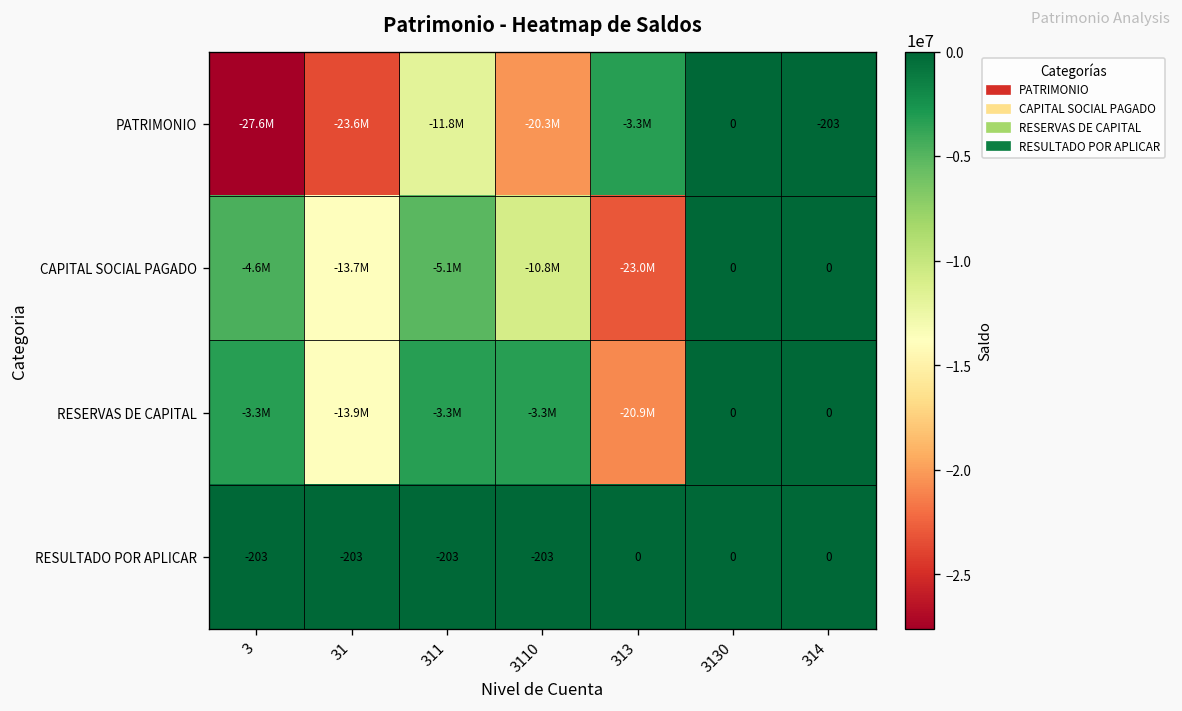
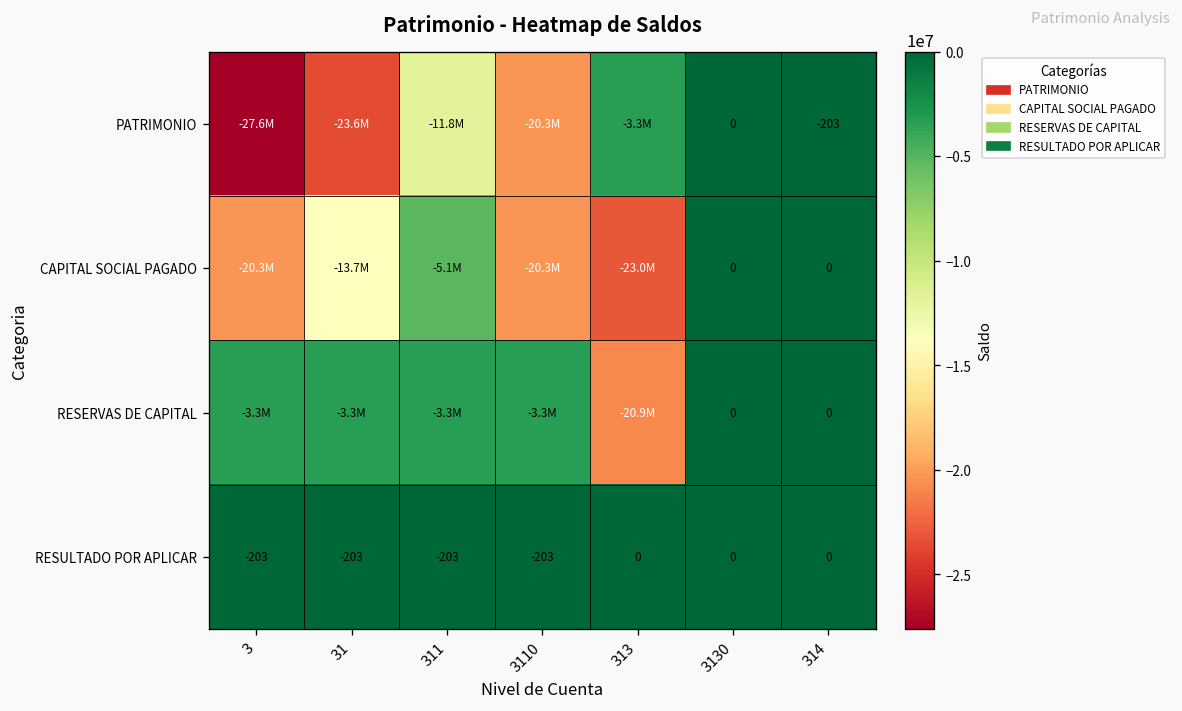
CAPITAL SOCIAL PAGADO, 3: -4.6M -> -20.3M
CAPITAL SOCIAL PAGADO, 3110: -10.8M -> -20.3M
RESERVAS DE CAPITAL, 31: -13.9M -> -3.3M
